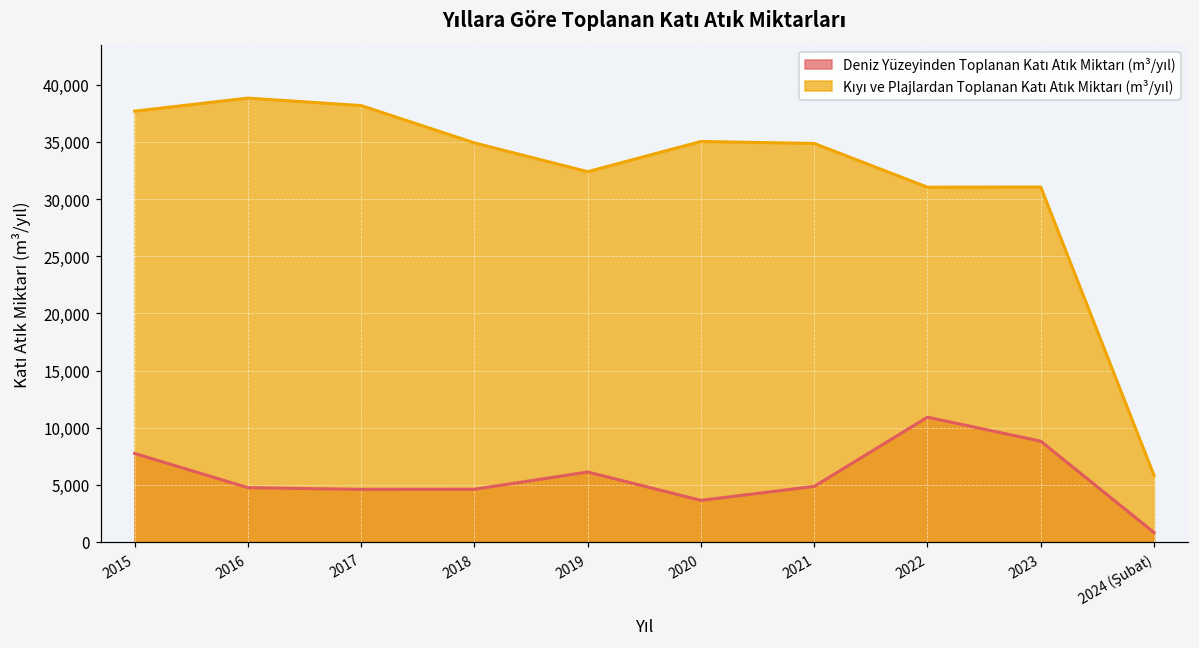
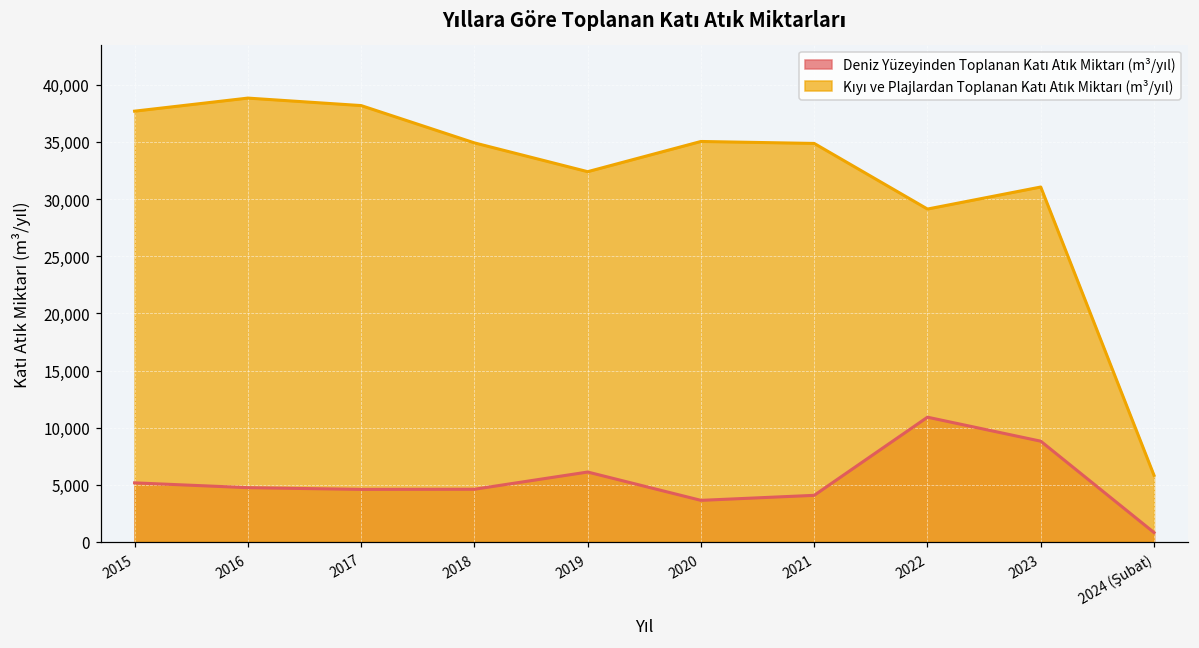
Deniz Yüzeyinden Toplanan Katı Atık Miktarı (m³/yıl), 2015: 7,700 -> 5,200
Deniz Yüzeyinden Toplanan Katı Atık Miktarı (m³/yıl), 2021: 4,900 -> 4,100
Kıyı ve Plajlardan Toplanan Katı Atık Miktarı (m³/yıl), 2022: 31,000 -> 29,100
